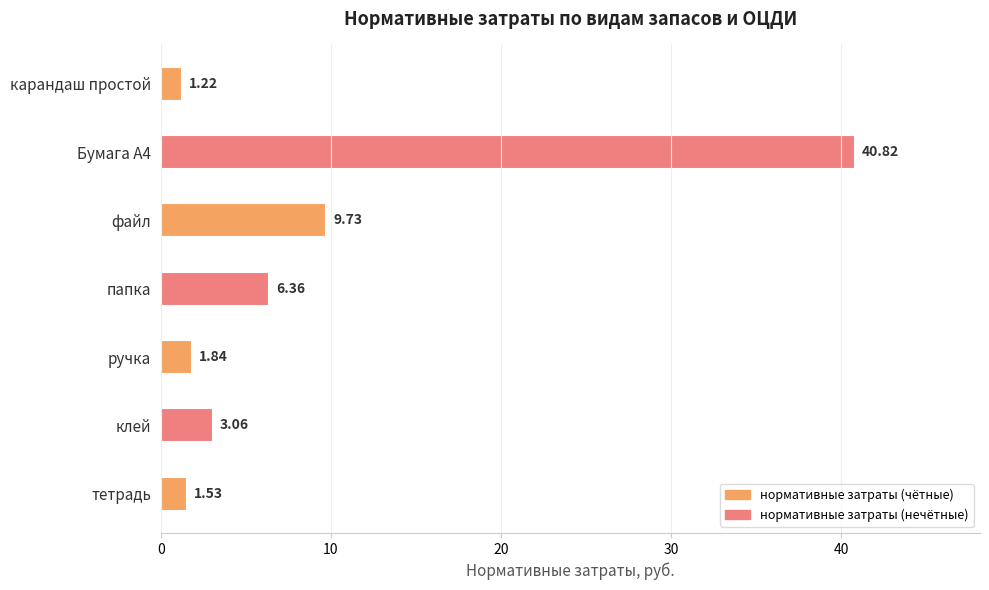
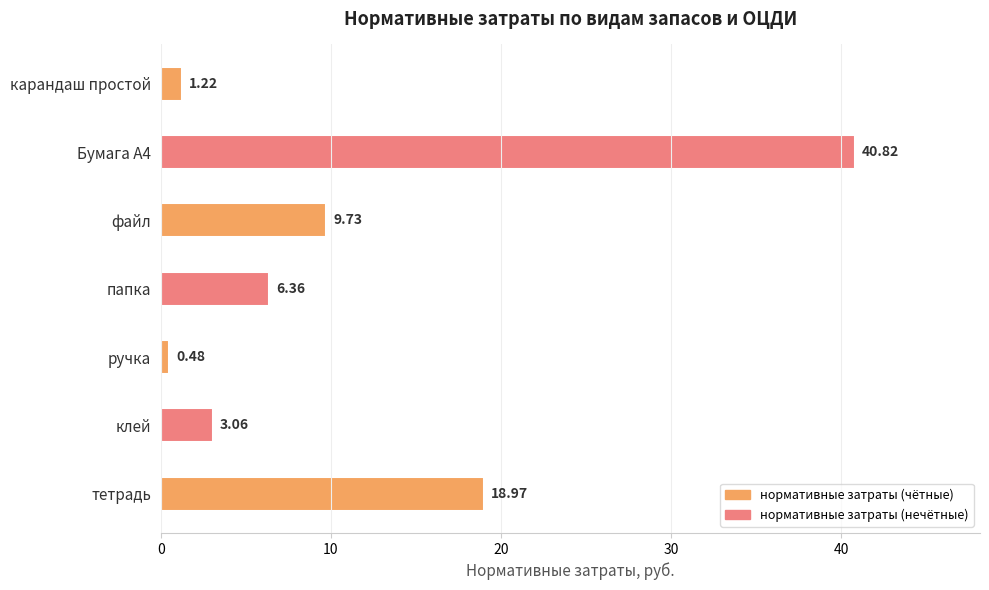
ручка: 1.84 -> 0.48
тетрадь: 1.53 -> 18.97
